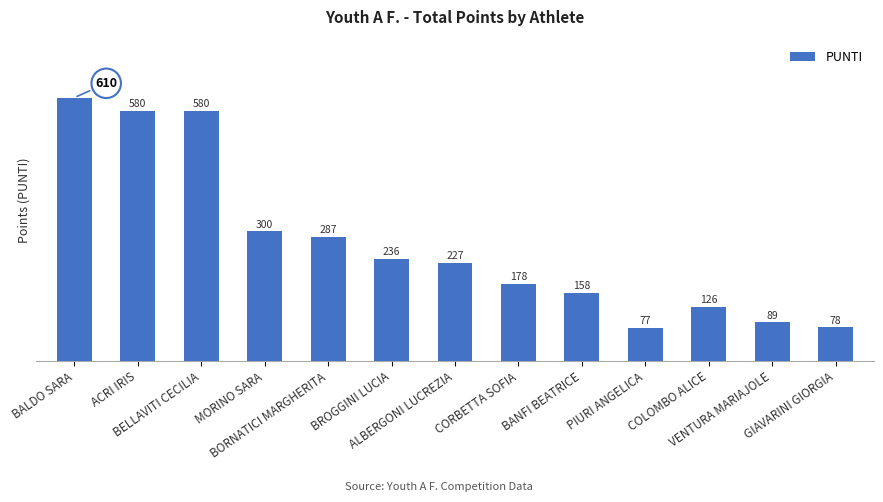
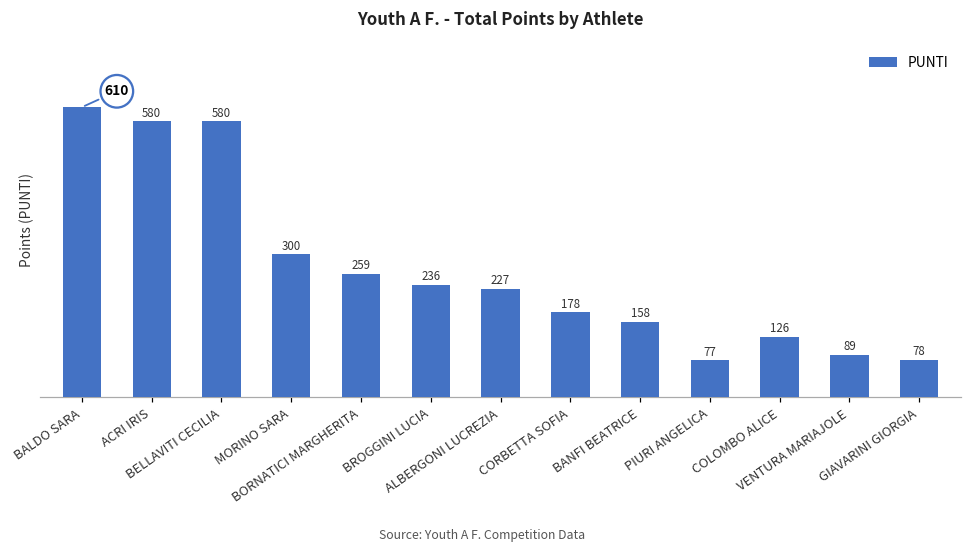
BORNATICI MARGHERITA: 287 -> 259
